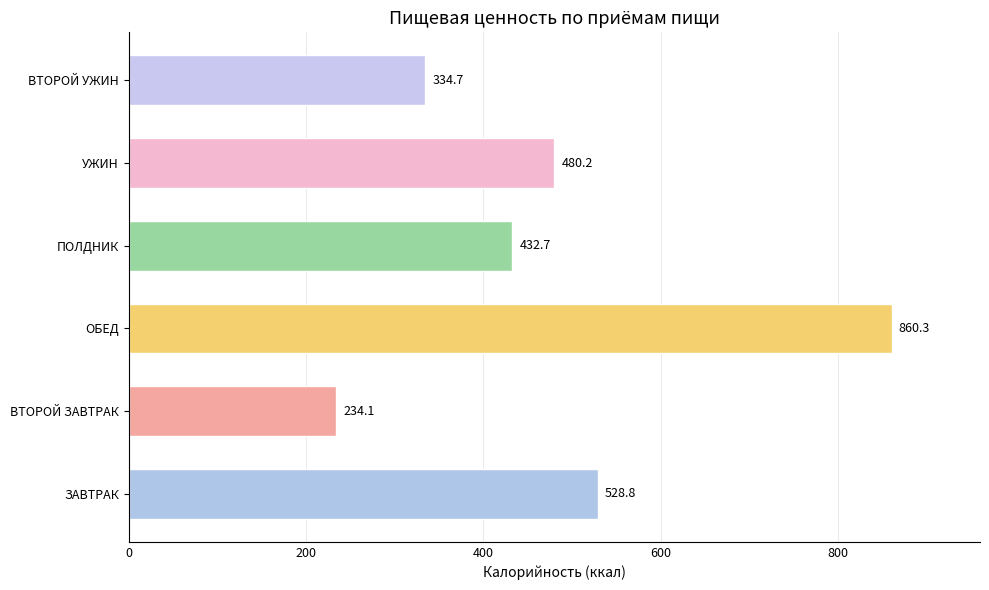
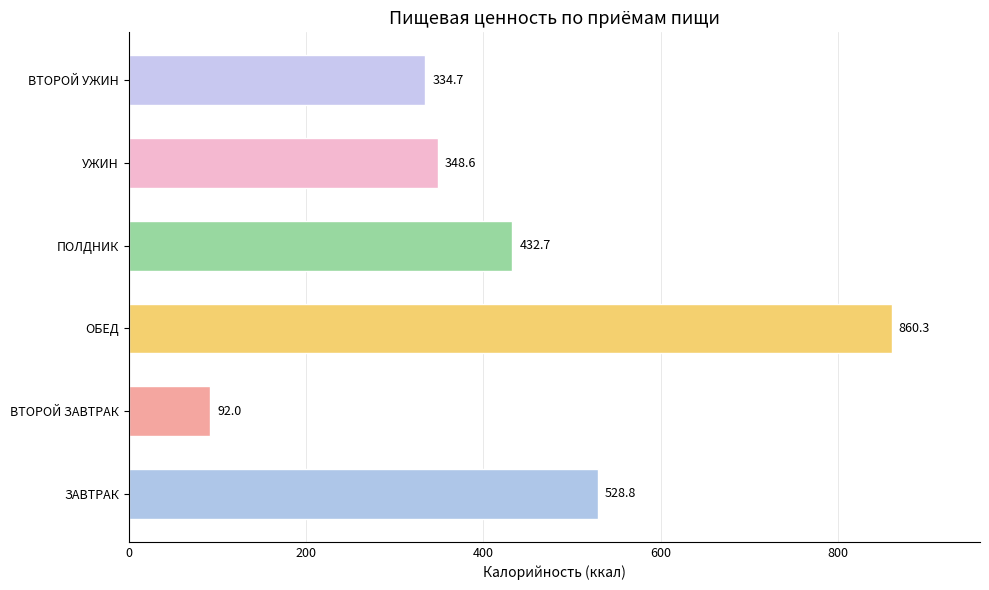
УЖИН: 480.2 -> 348.6
ВТОРОЙ ЗАВТРАК: 234.1 -> 92.0
